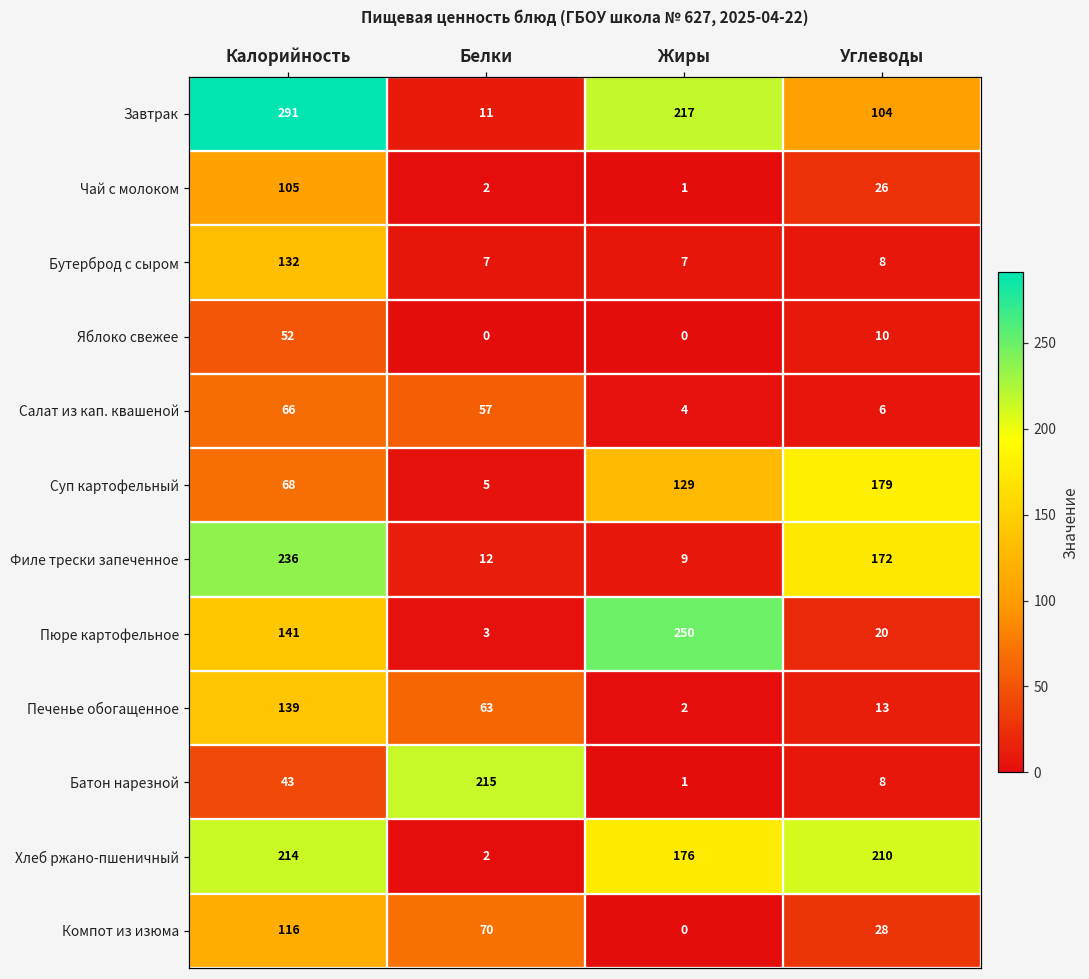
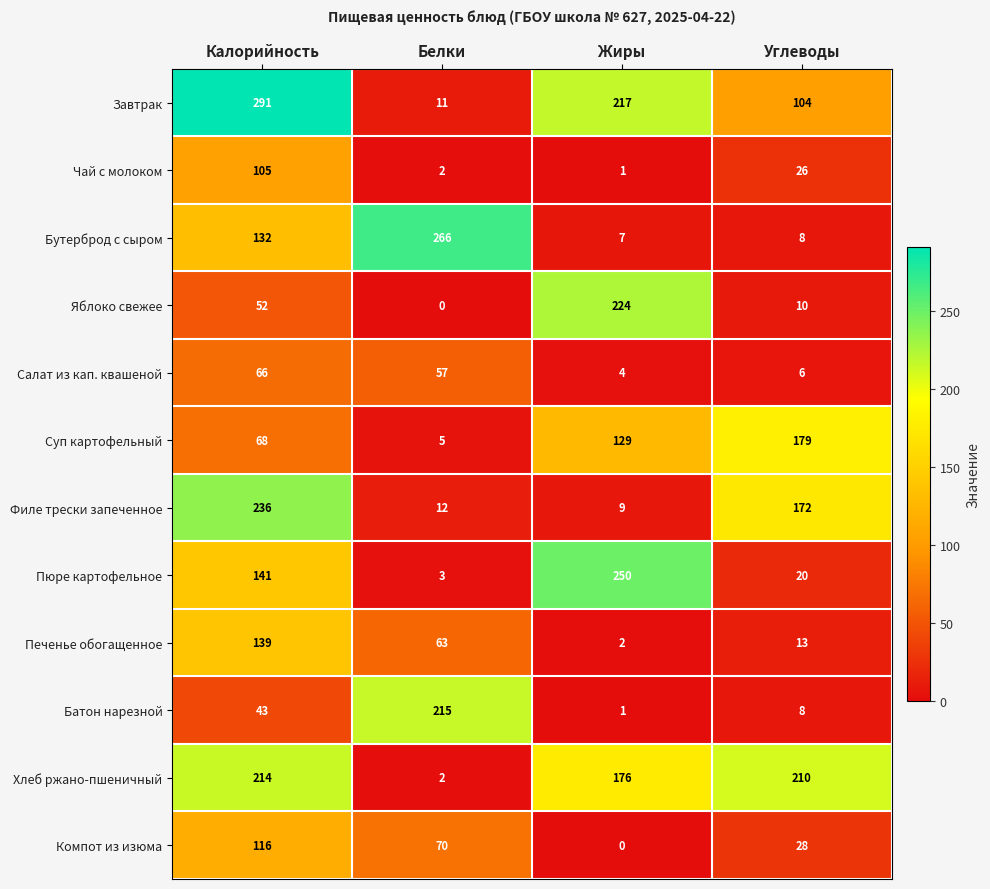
Бутерброд с сыром, Белки: 7 -> 266
Яблоко свежее, Жиры: 0 -> 224
